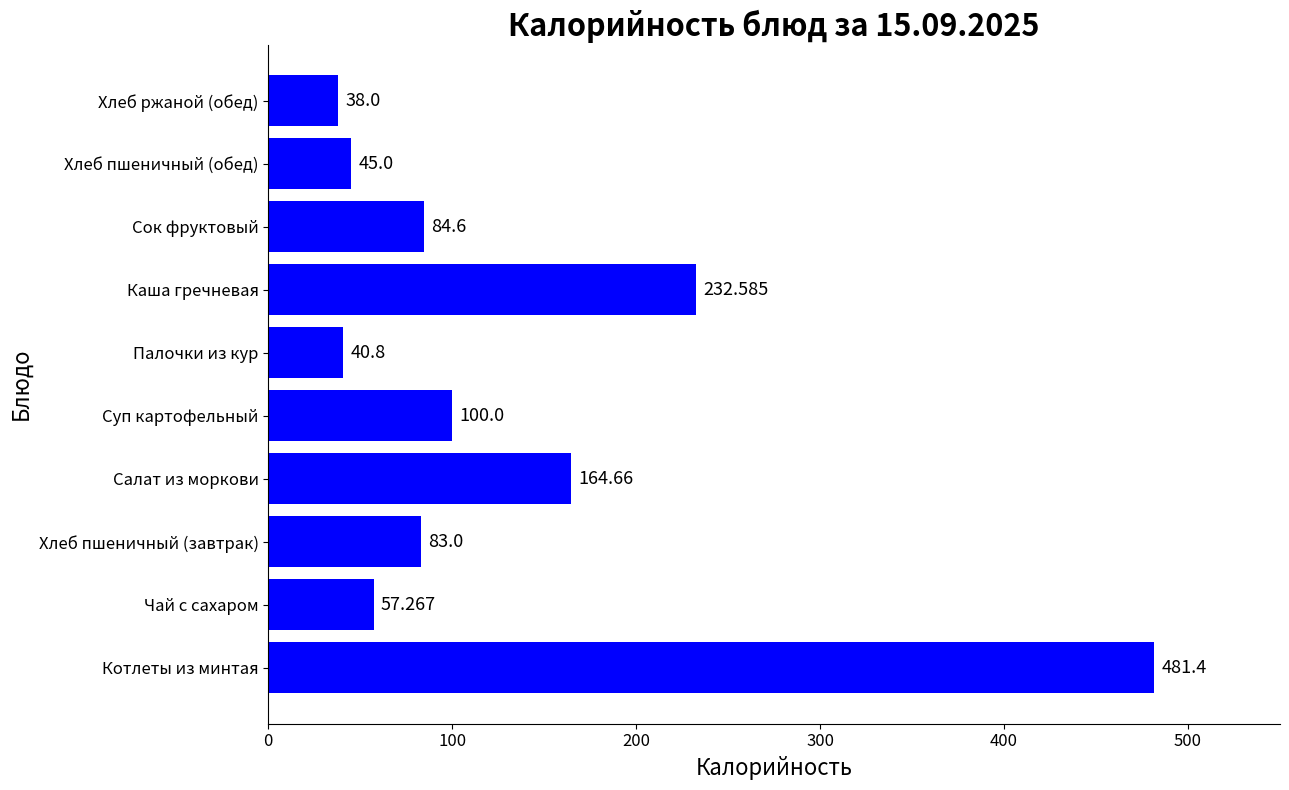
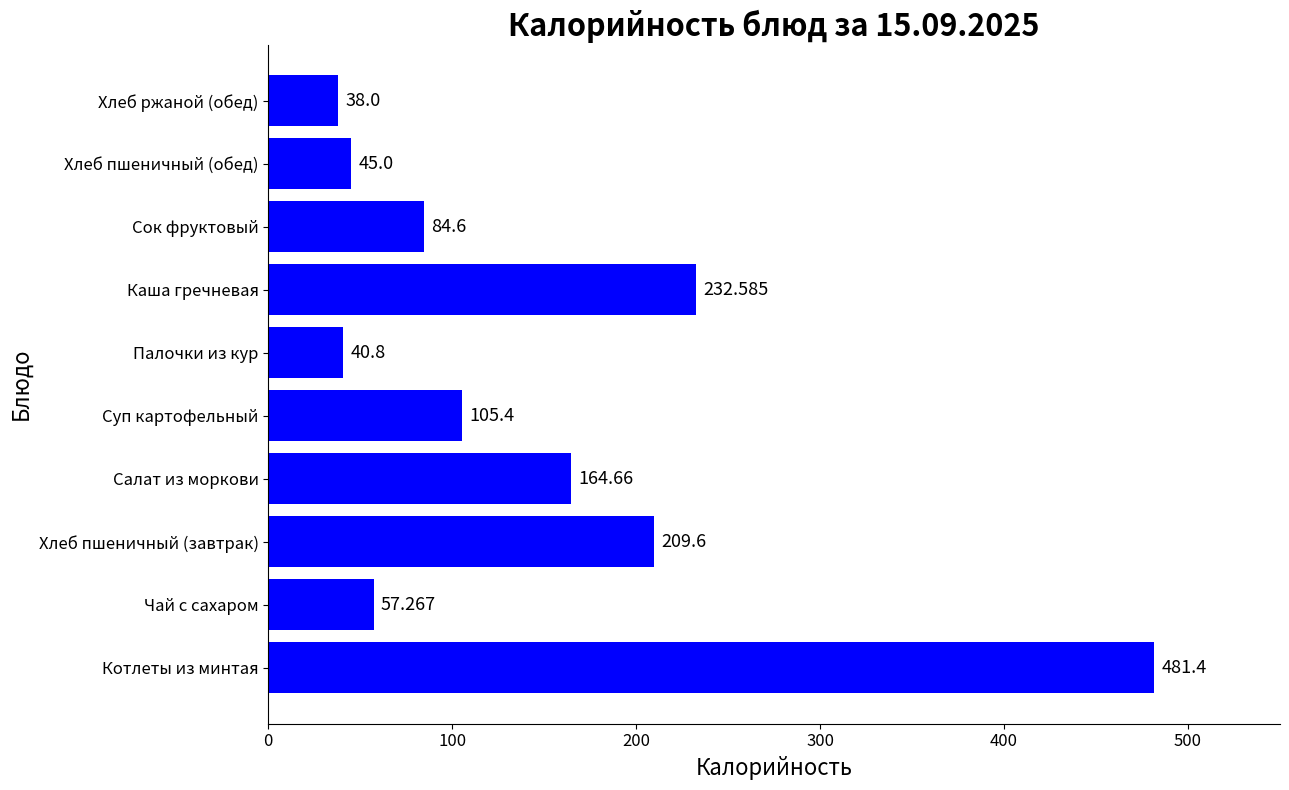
Суп картофельный: 100.0 -> 105.4
Хлеб пшеничный (завтрак): 83.0 -> 209.6
